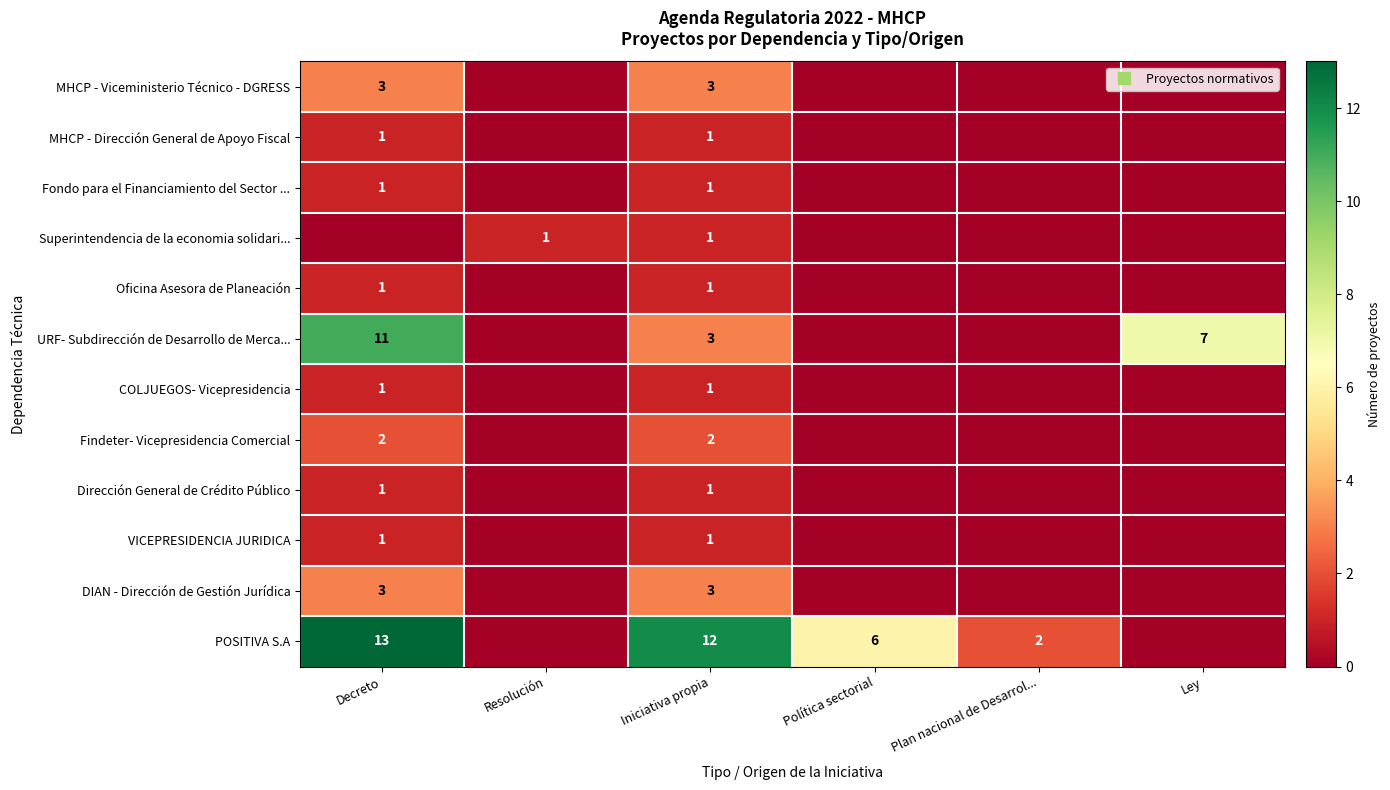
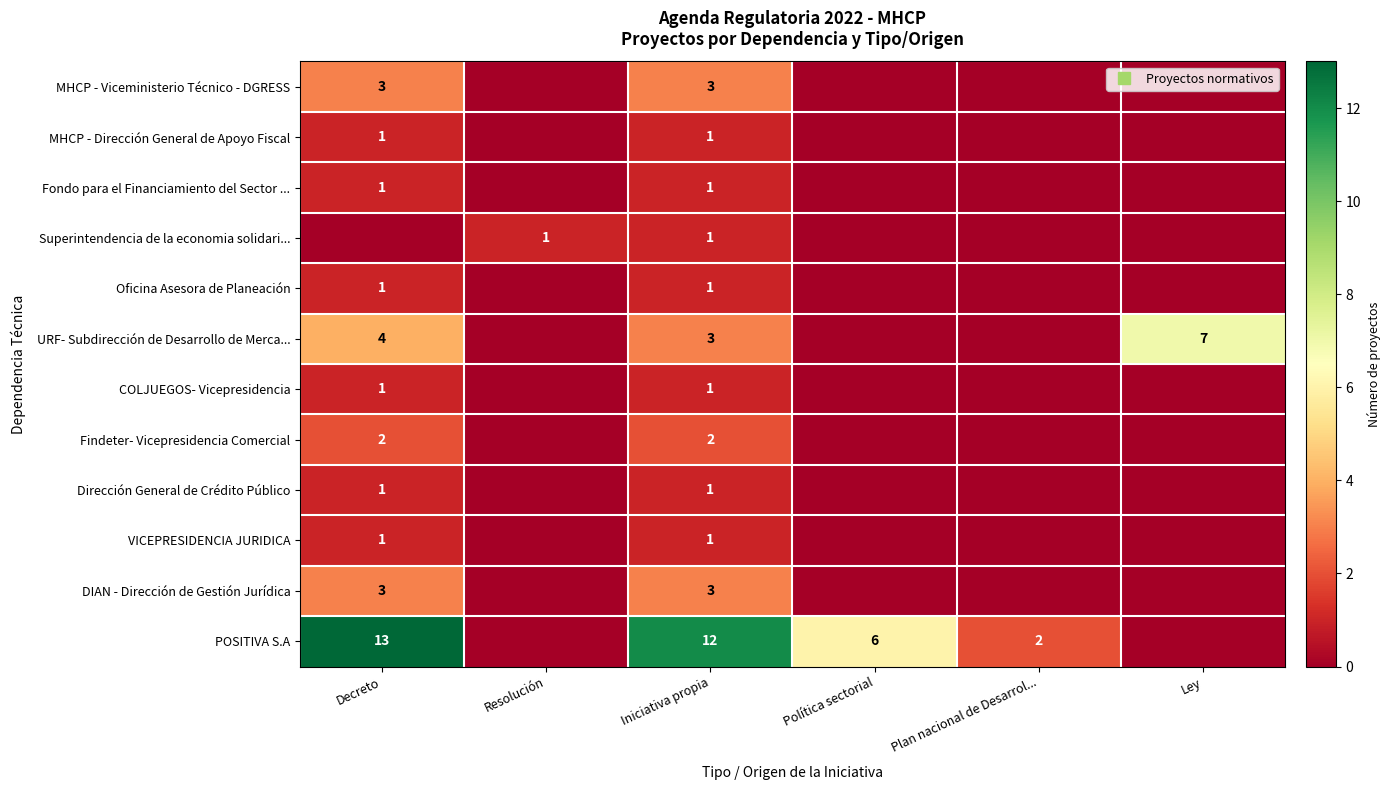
URF- Subdirección de Desarrollo de Merca..., Decreto: 11 -> 4
